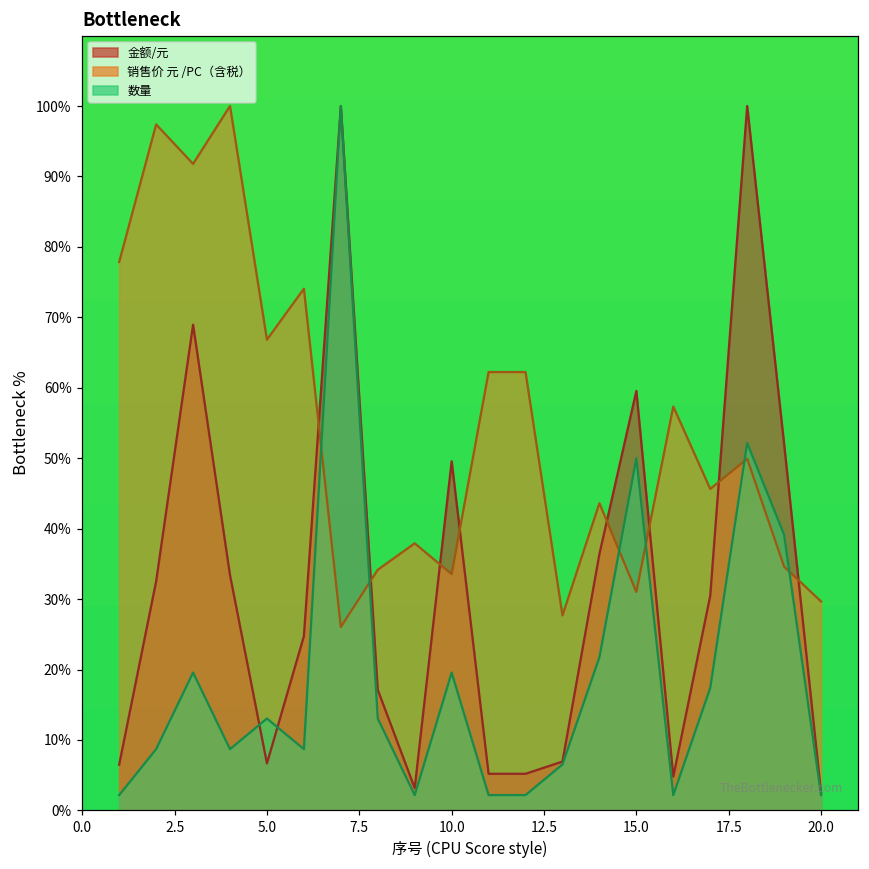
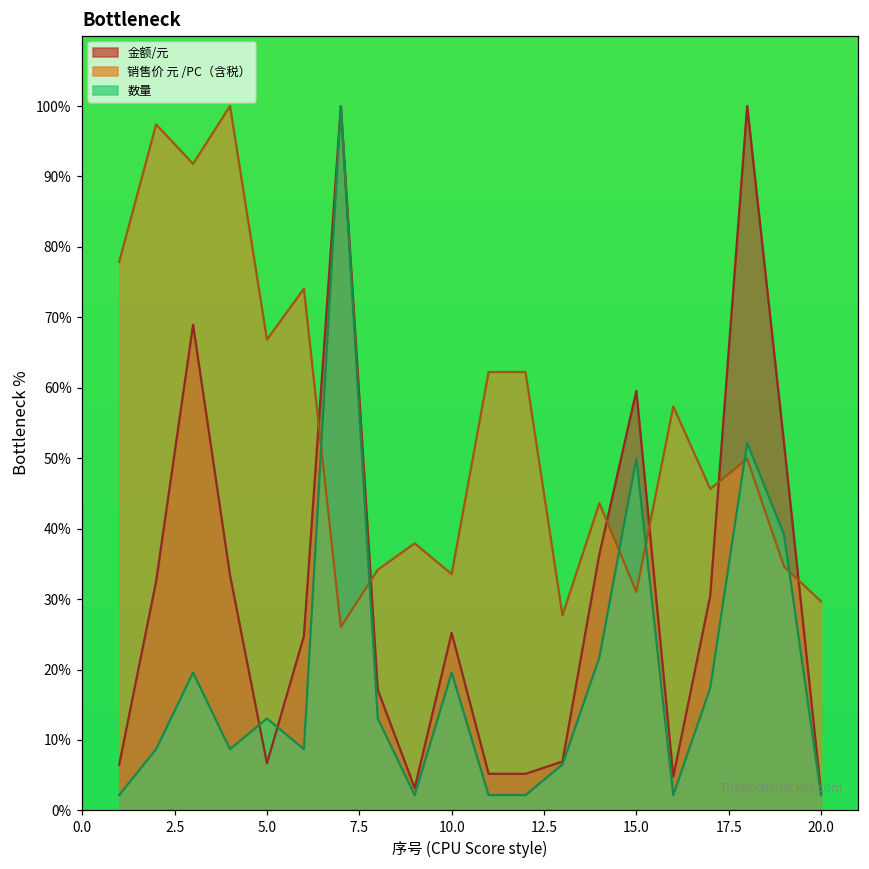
金额/元, 10.0: 50% -> 25%
